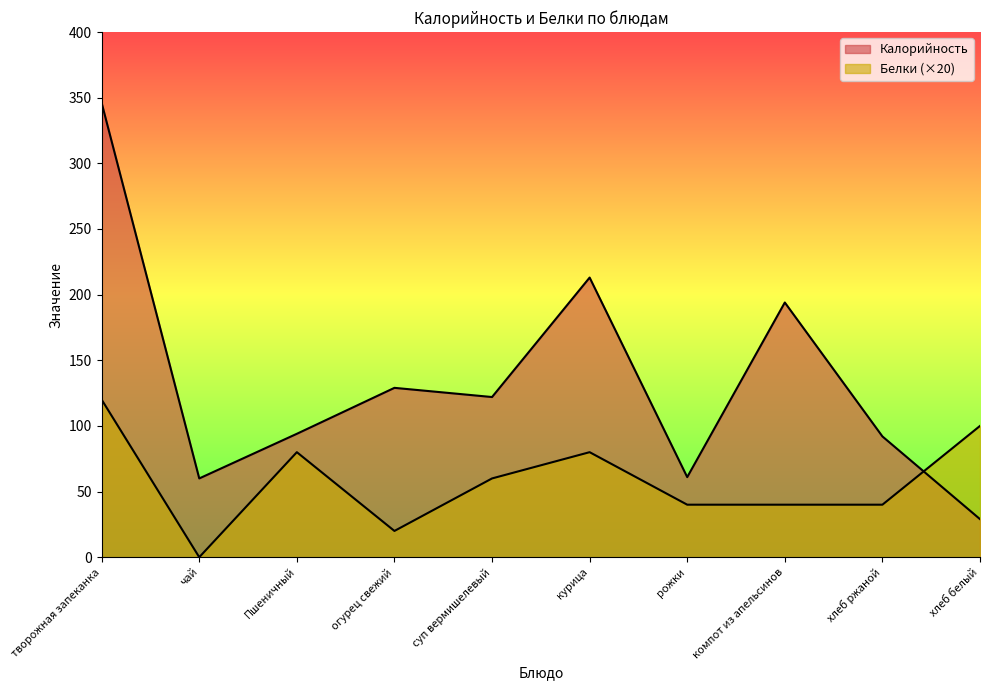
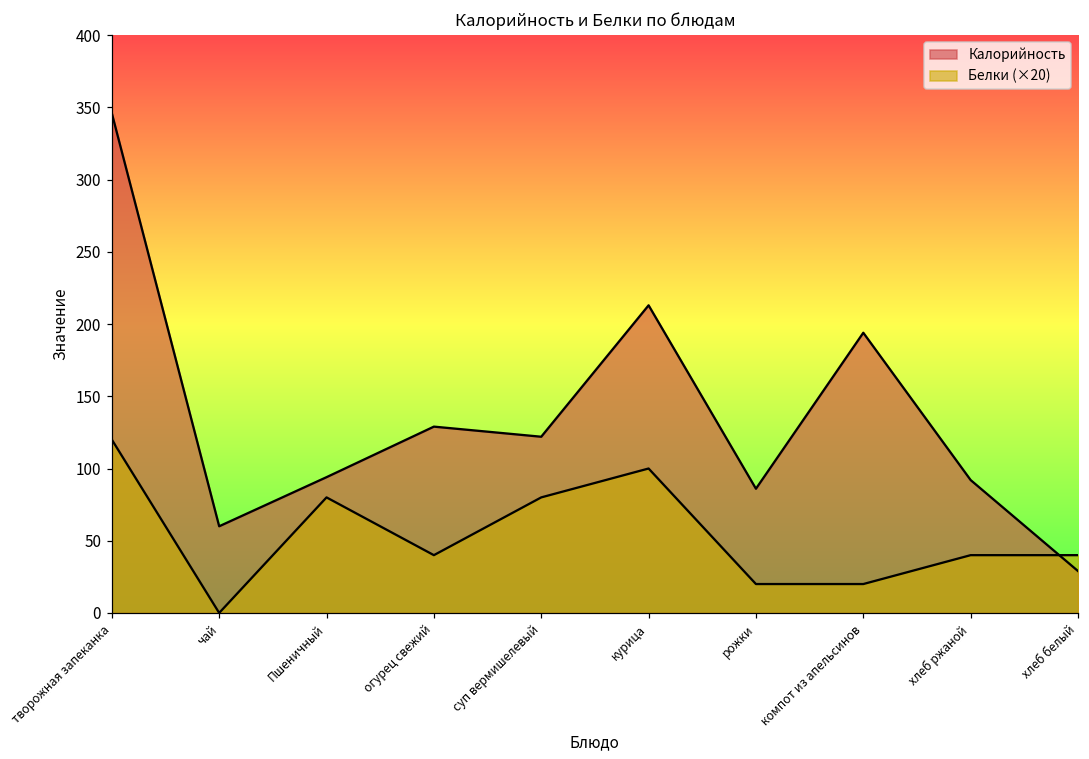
Белки (×20), огурец свежий: 20 -> 40
Белки (×20), суп вермишелевый: 60 -> 80
Белки (×20), курица: 80 -> 100
Калорийность, рожки: 61 -> 86
Белки (×20), рожки: 40 -> 20
Белки (×20), компот из апельсинов: 40 -> 20
Белки (×20), хлеб белый: 100 -> 40
